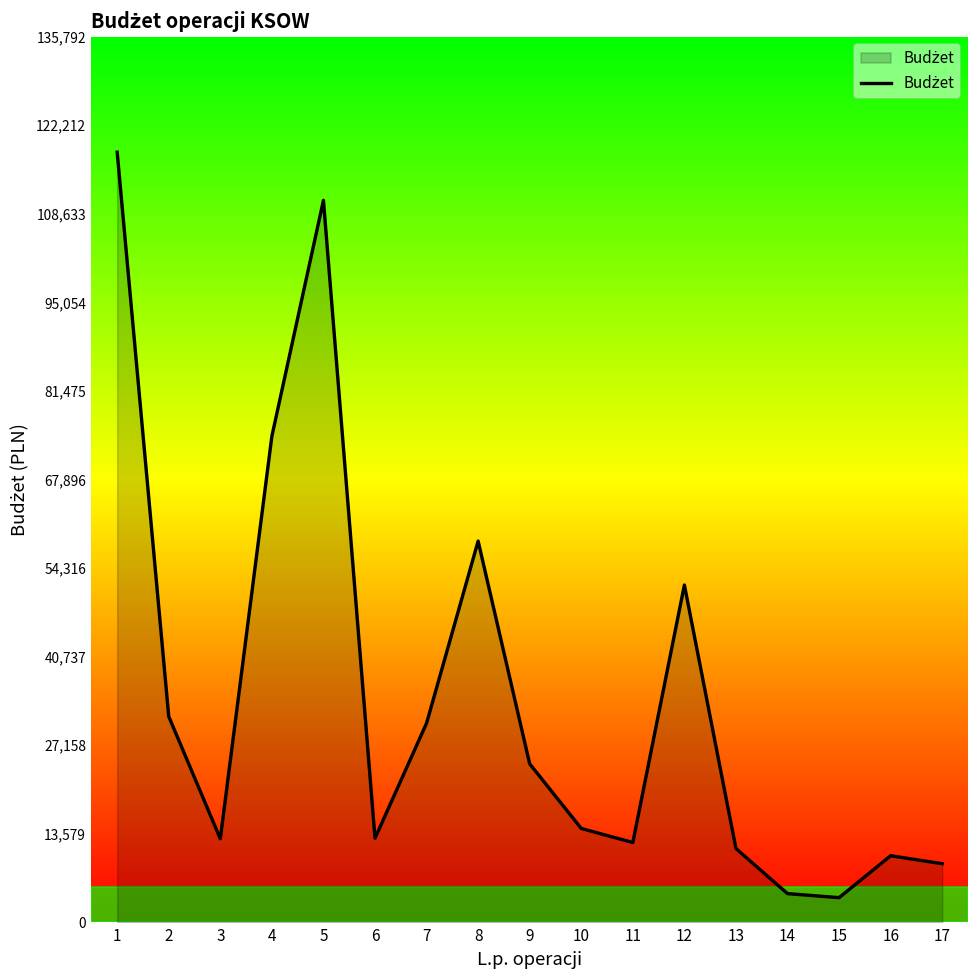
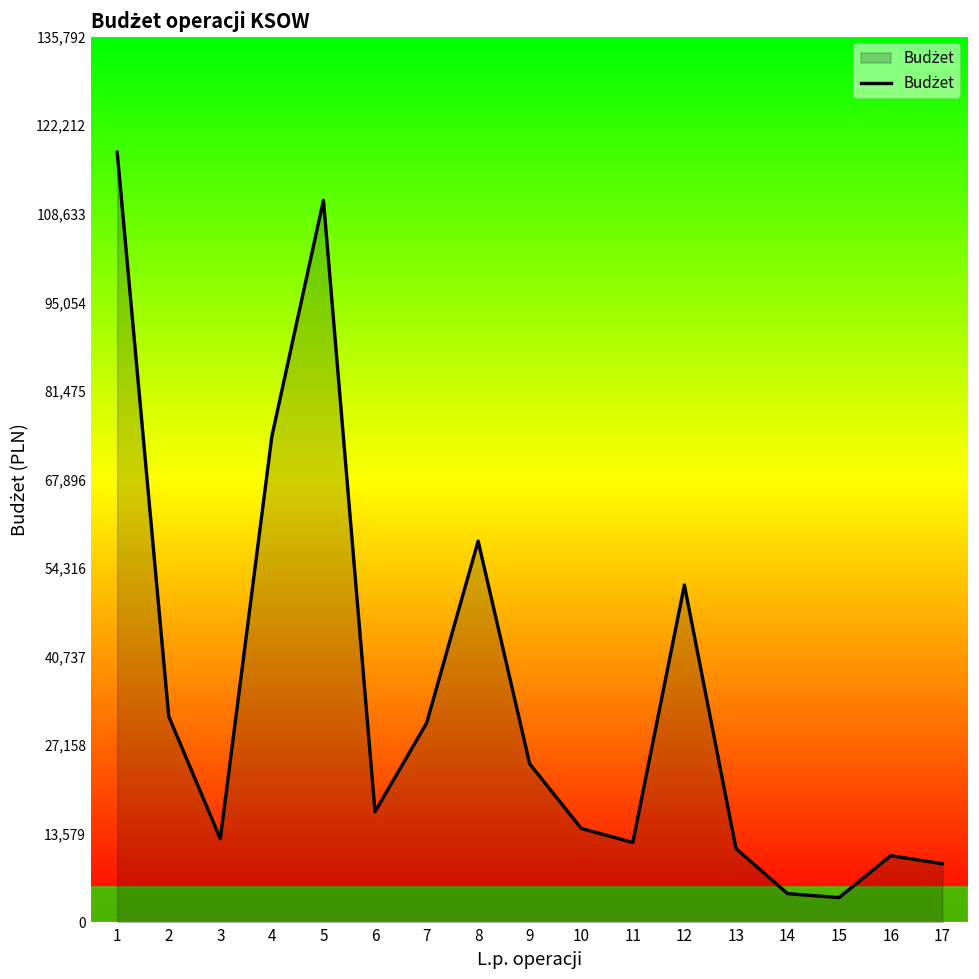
6: 13,000 -> 17,000
